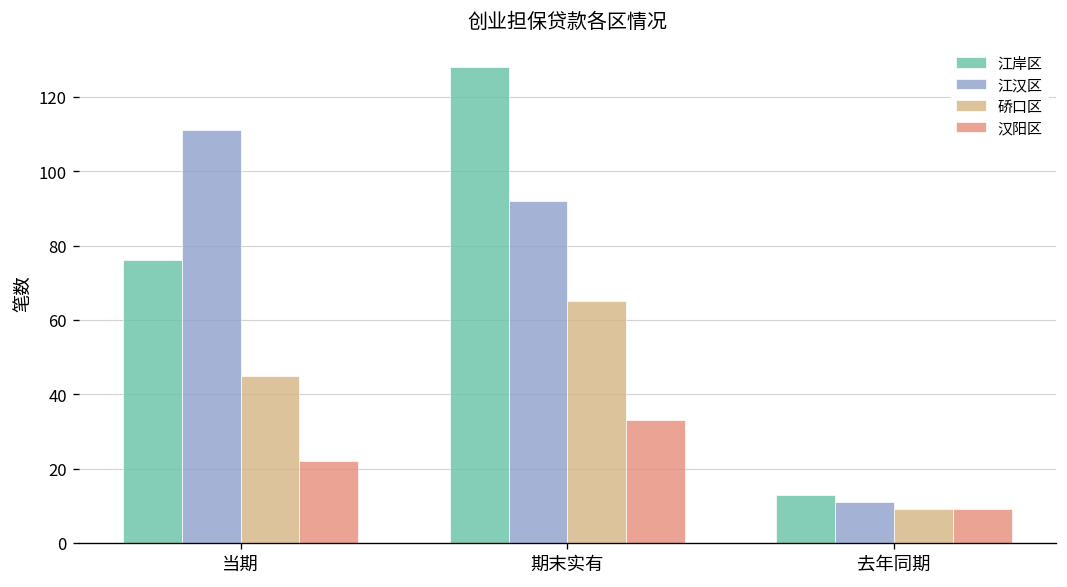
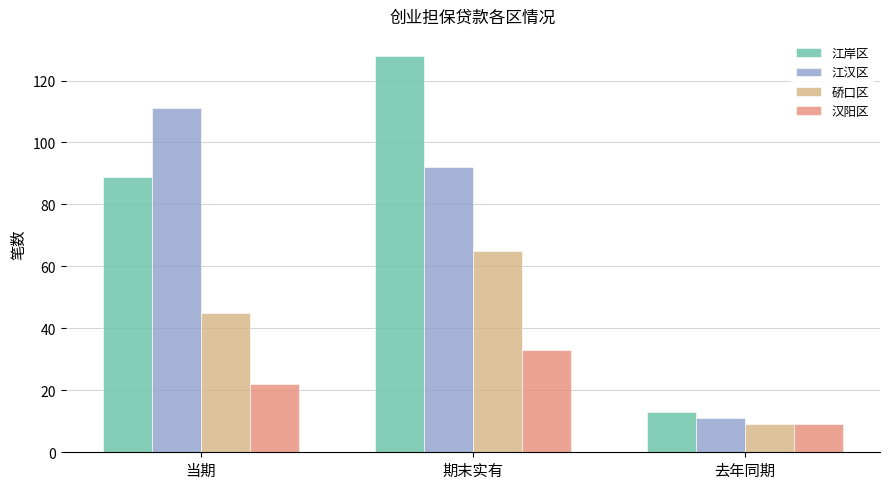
江岸区, 当期: 76 -> 89
